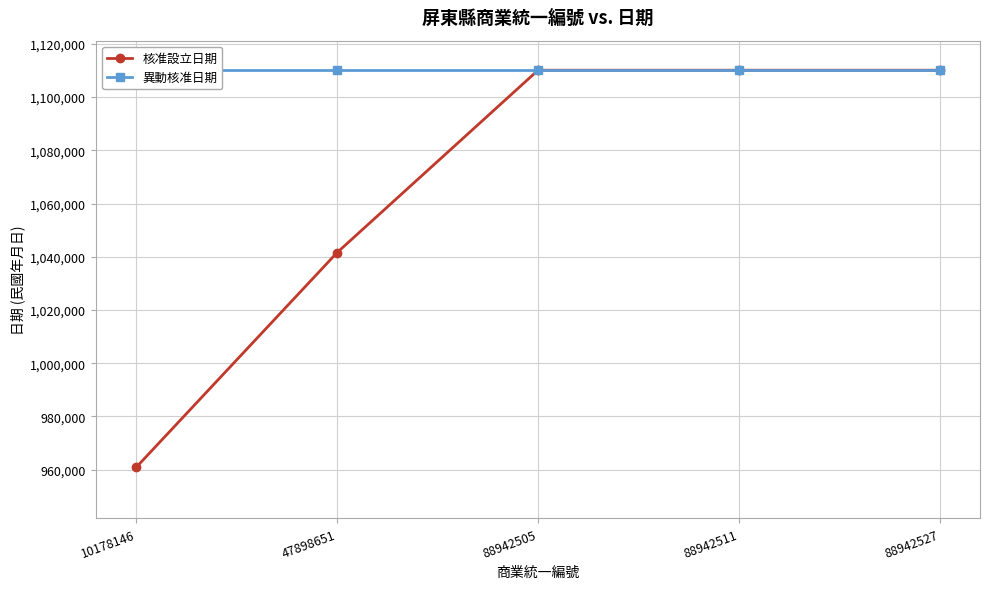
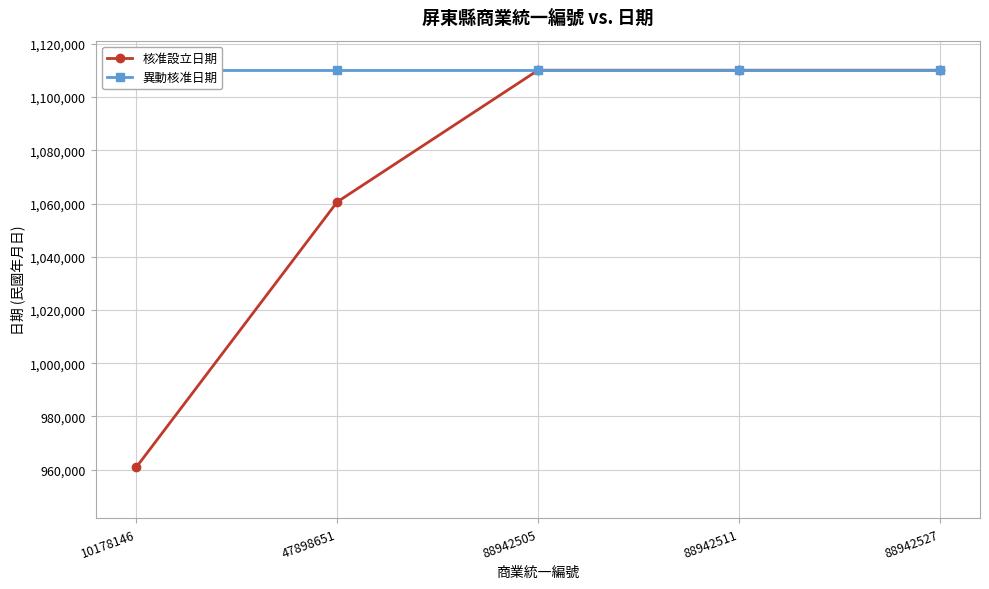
核准設立日期, 47898651: 1,042,000 -> 1,061,000
